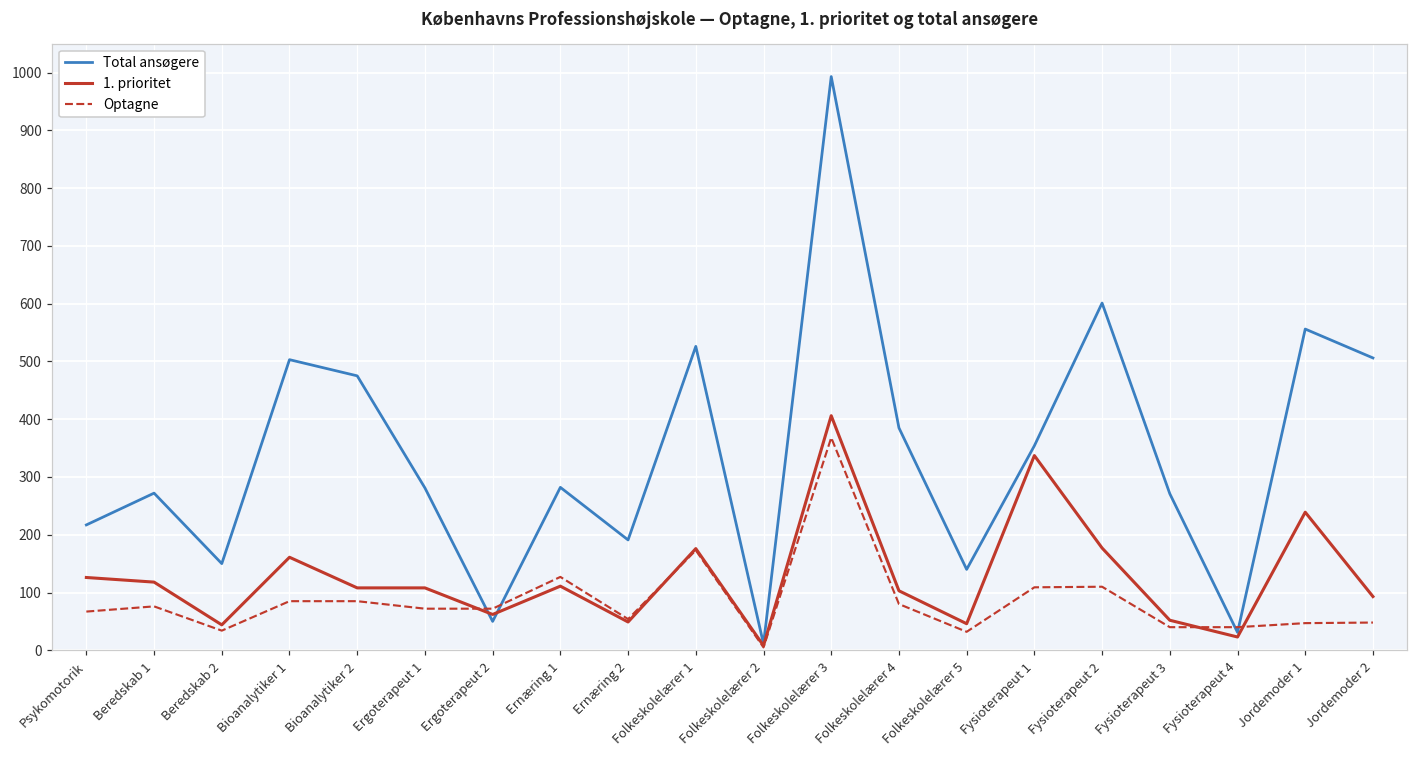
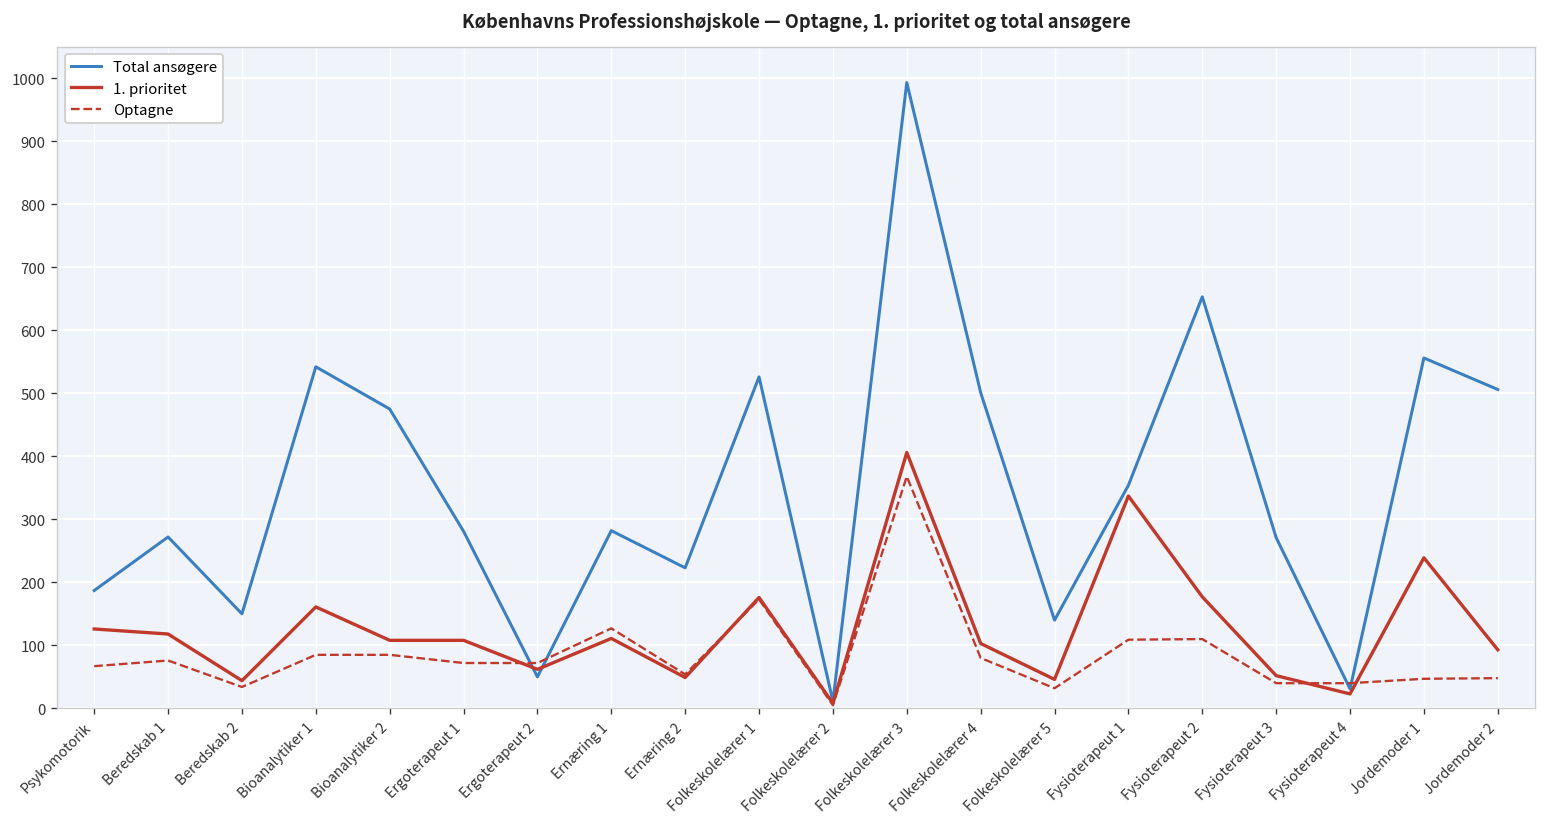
Total ansøgere, Psykomotorik: 220 -> 190
Total ansøgere, Bioanalytiker 1: 500 -> 540
Total ansøgere, Ernæring 2: 190 -> 220
Total ansøgere, Folkeskolelærer 4: 390 -> 500
Total ansøgere, Fysioterapeut 2: 600 -> 650
